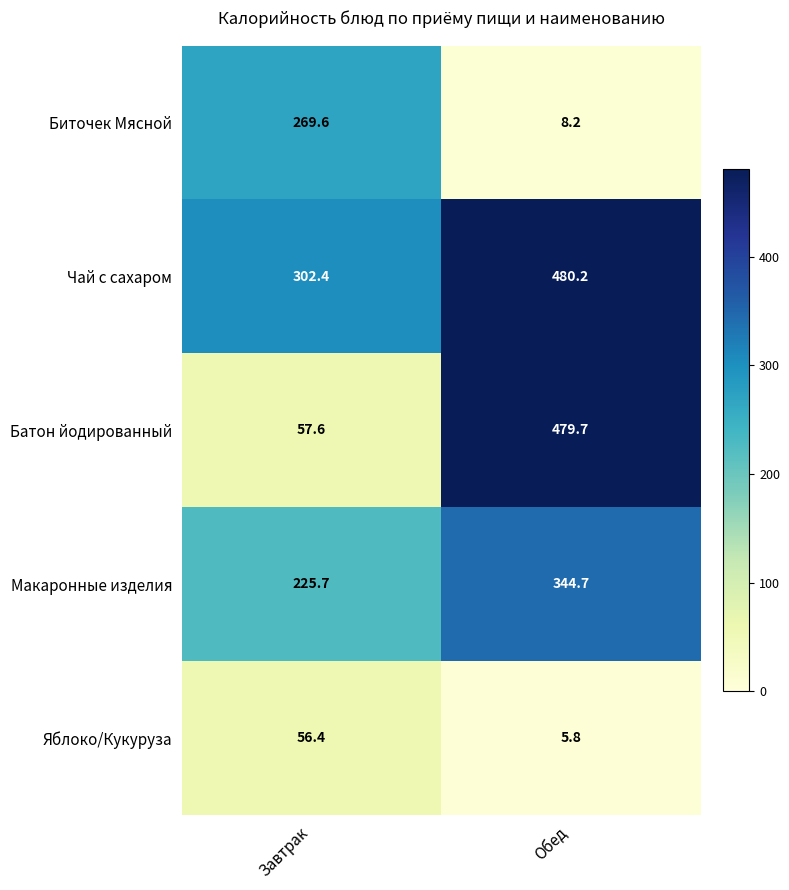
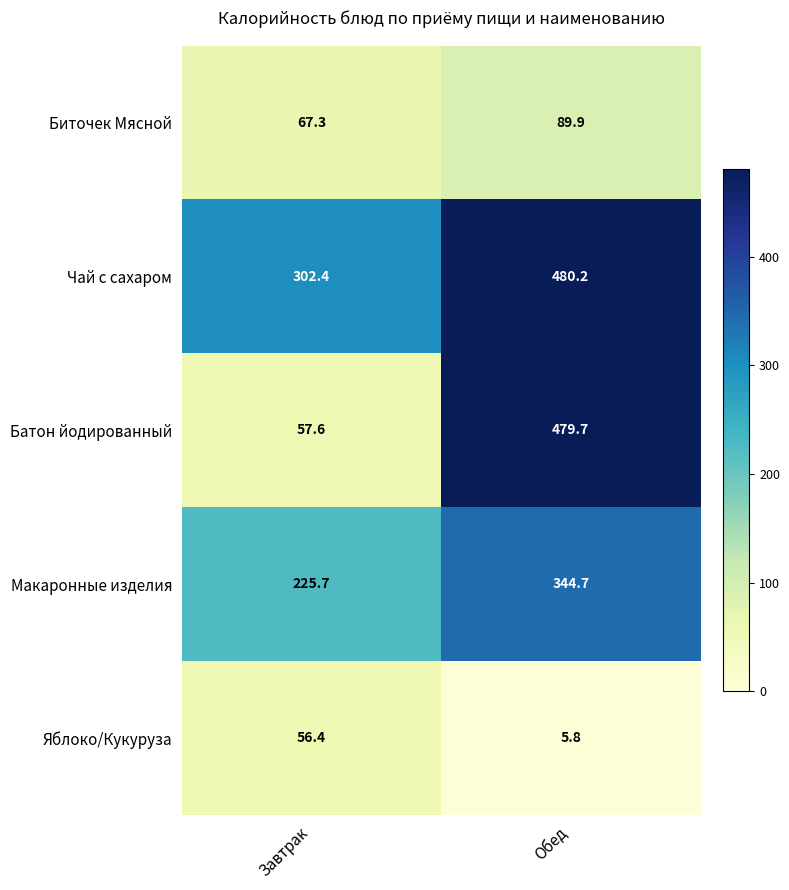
Биточек Мясной, Завтрак: 269.6 -> 67.3
Биточек Мясной, Обед: 8.2 -> 89.9
